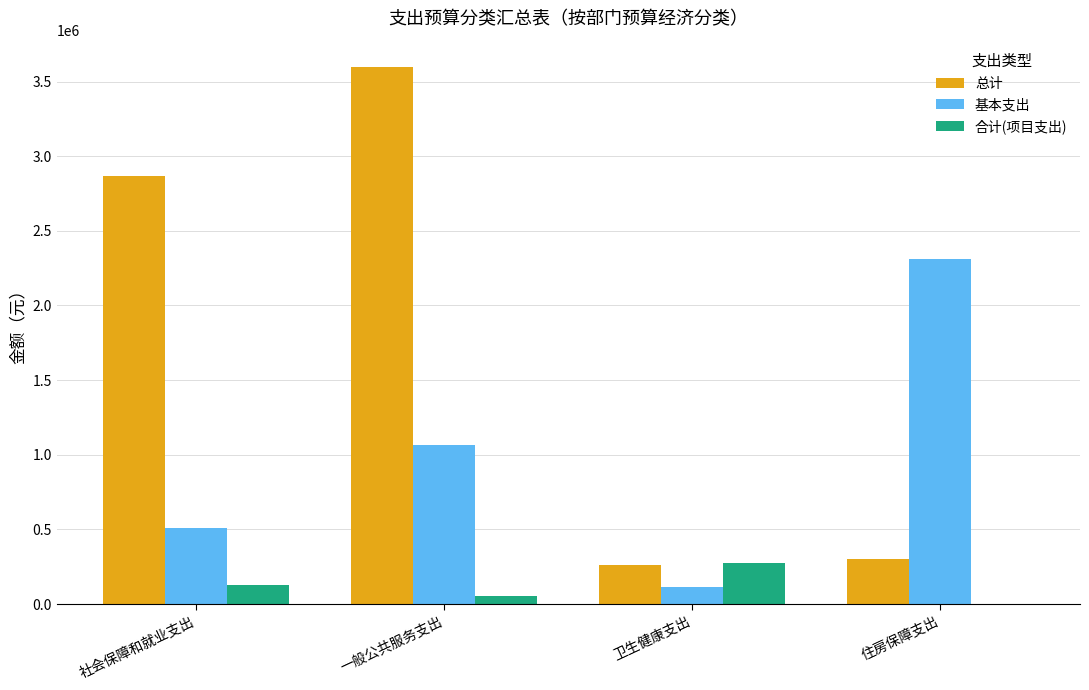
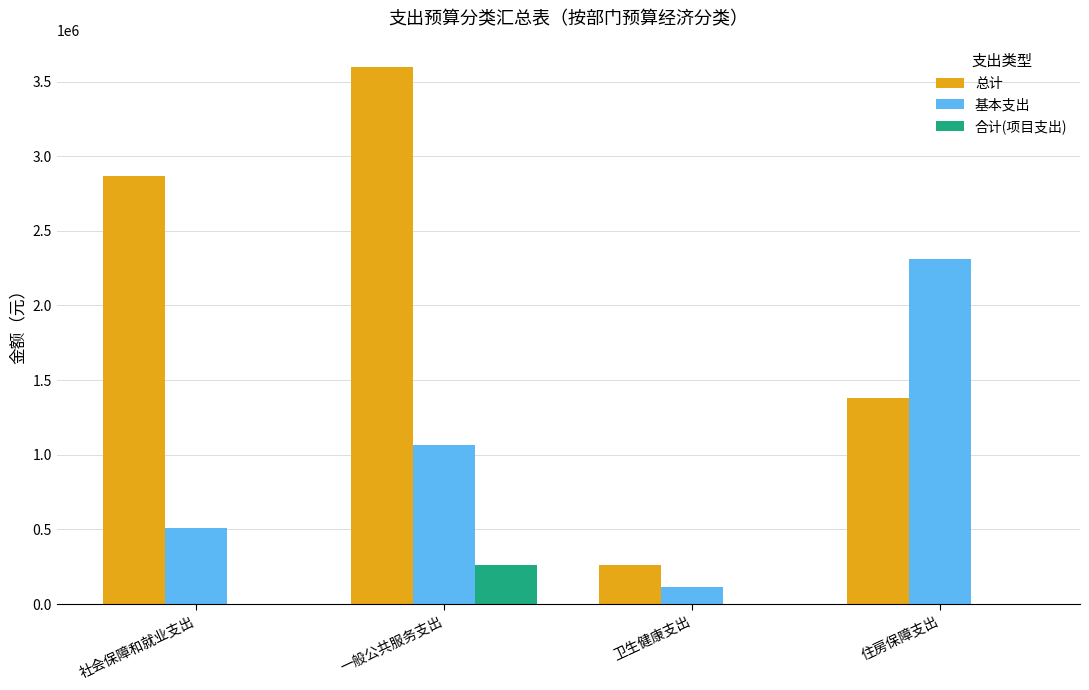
合计(项目支出), 社会保障和就业支出: 130000 -> 0
合计(项目支出), 一般公共服务支出: 50000 -> 260000
合计(项目支出), 卫生健康支出: 280000 -> 0
总计, 住房保障支出: 300000 -> 1380000
